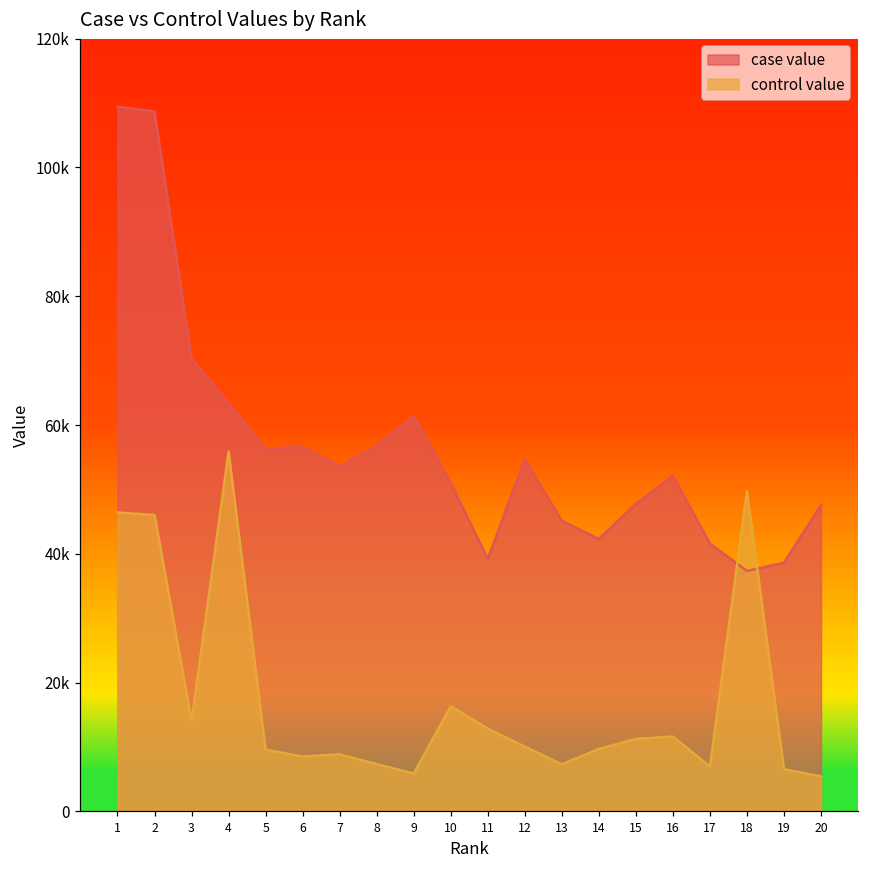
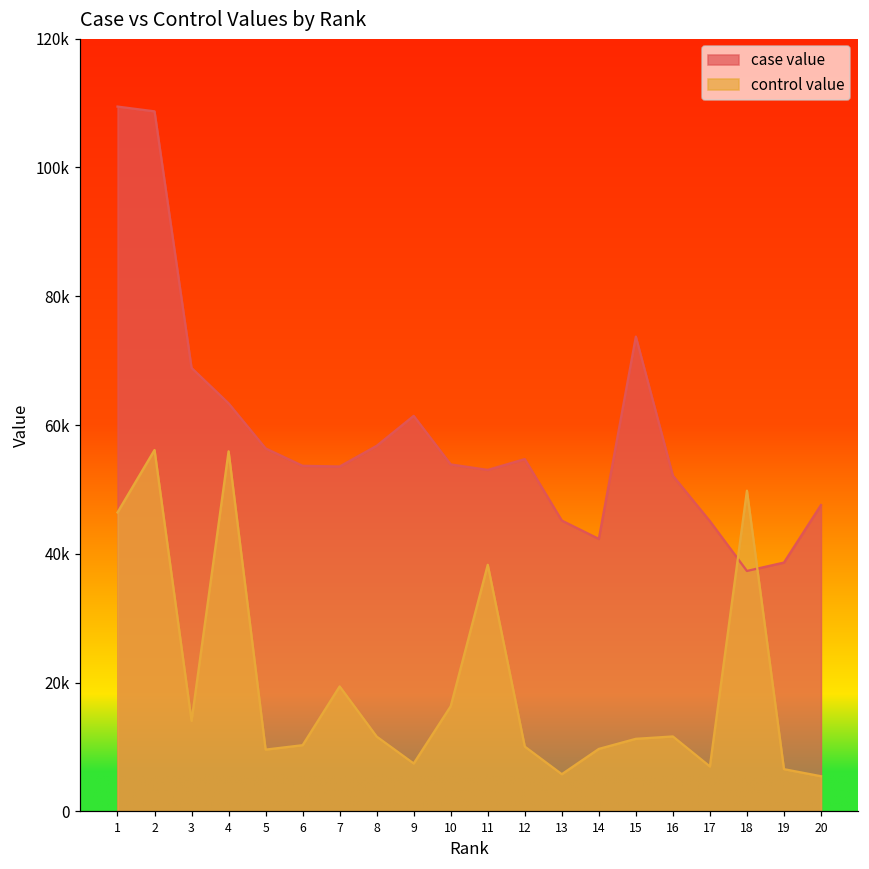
control value, 2: 46000 -> 56000
case value, 3: 70000 -> 69000
case value, 6: 57000 -> 54000
control value, 6: 9000 -> 10000
control value, 7: 9000 -> 19000
control value, 8: 7000 -> 12000
control value, 9: 6000 -> 7000
case value, 10: 51000 -> 54000
case value, 11: 39000 -> 53000
control value, 11: 13000 -> 38000
control value, 13: 7000 -> 6000
case value, 15: 48000 -> 74000
case value, 17: 42000 -> 45000
